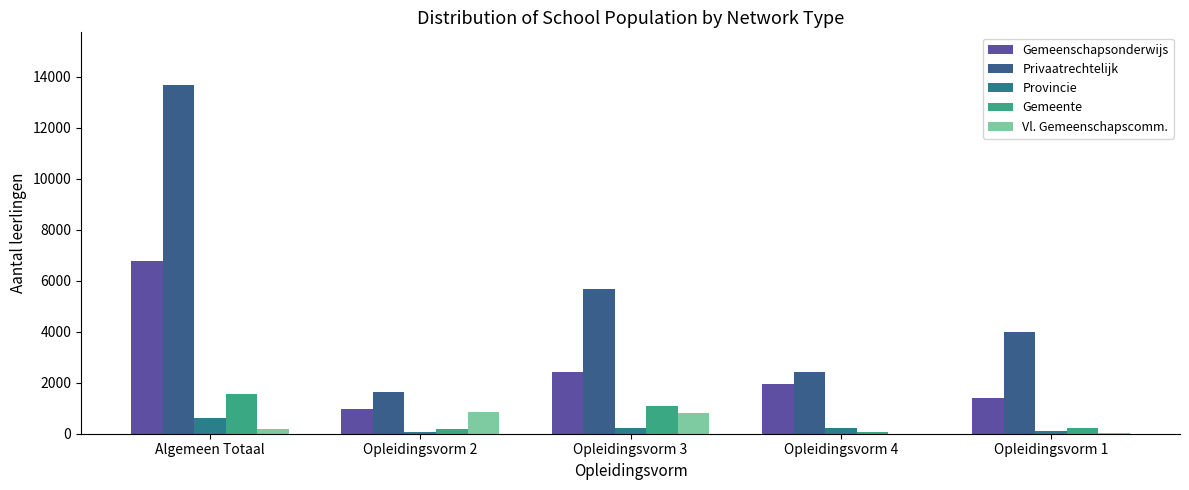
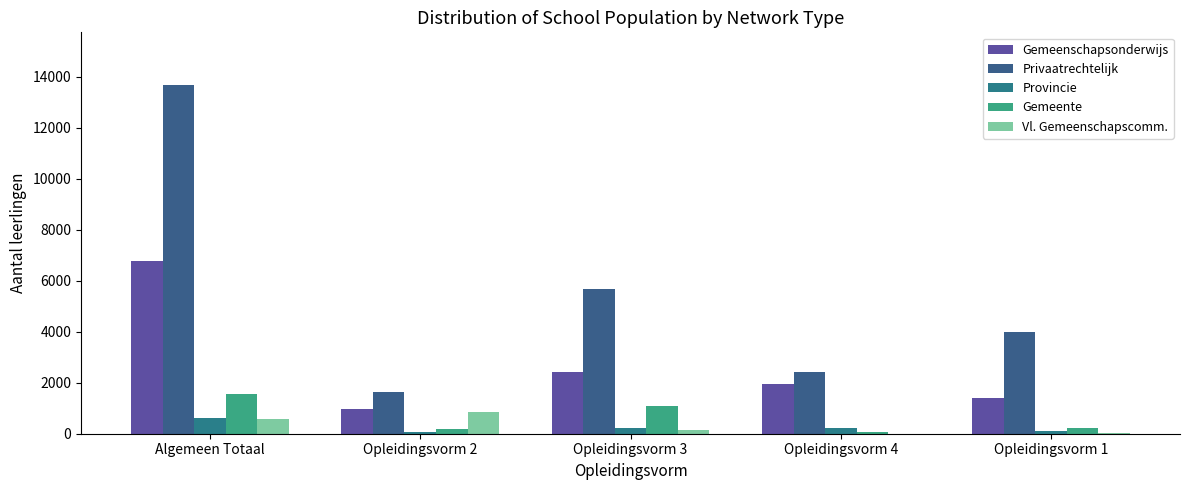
Vl. Gemeenschapscomm., Algemeen Totaal: 200 -> 600
Vl. Gemeenschapscomm., Opleidingsvorm 3: 800 -> 100
